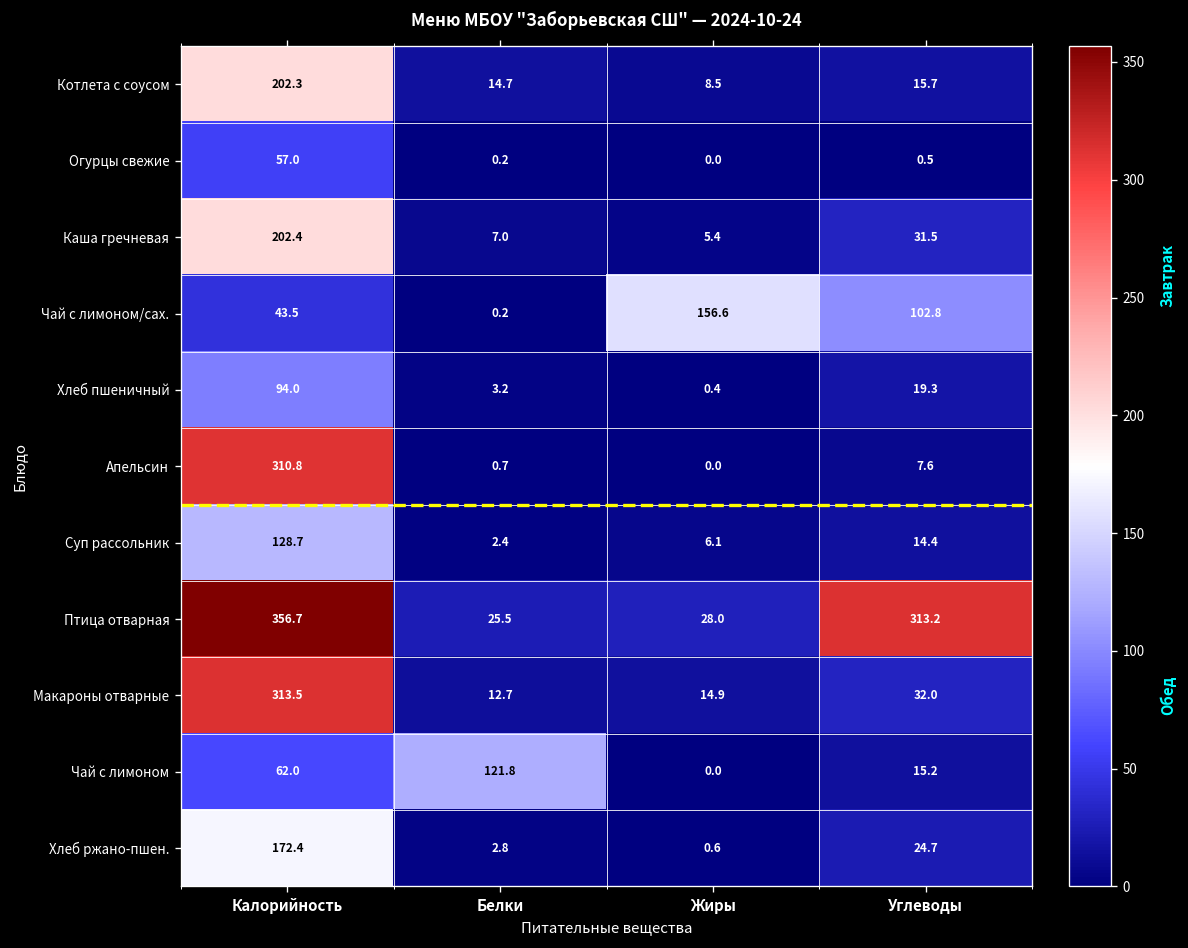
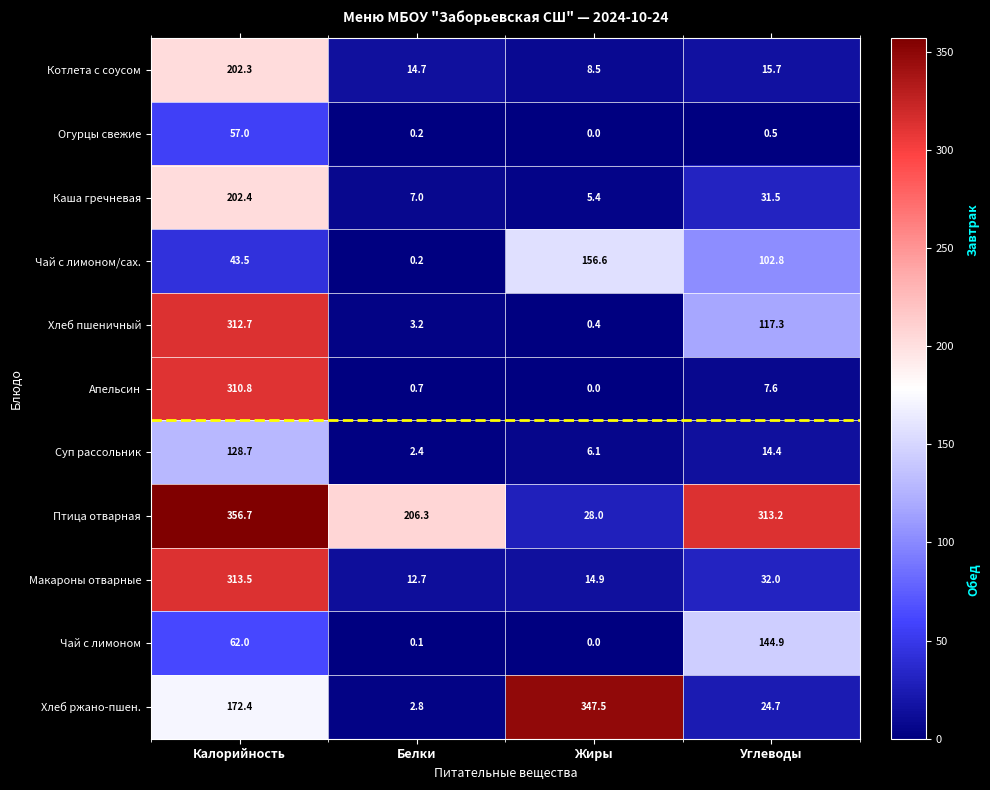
Хлеб пшеничный, Калорийность: 94.0 -> 312.7
Хлеб пшеничный, Углеводы: 19.3 -> 117.3
Птица отварная, Белки: 25.5 -> 206.3
Чай с лимоном, Белки: 121.8 -> 0.1
Чай с лимоном, Углеводы: 15.2 -> 144.9
Хлеб ржано-пшен., Жиры: 0.6 -> 347.5
